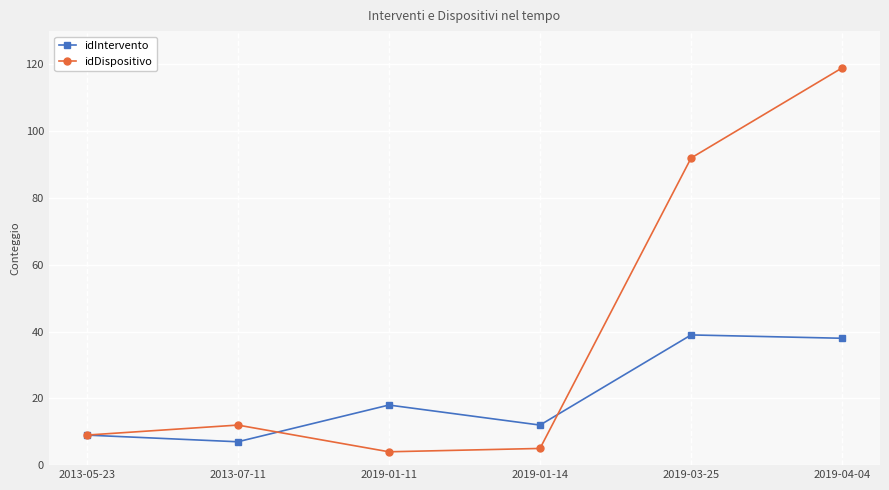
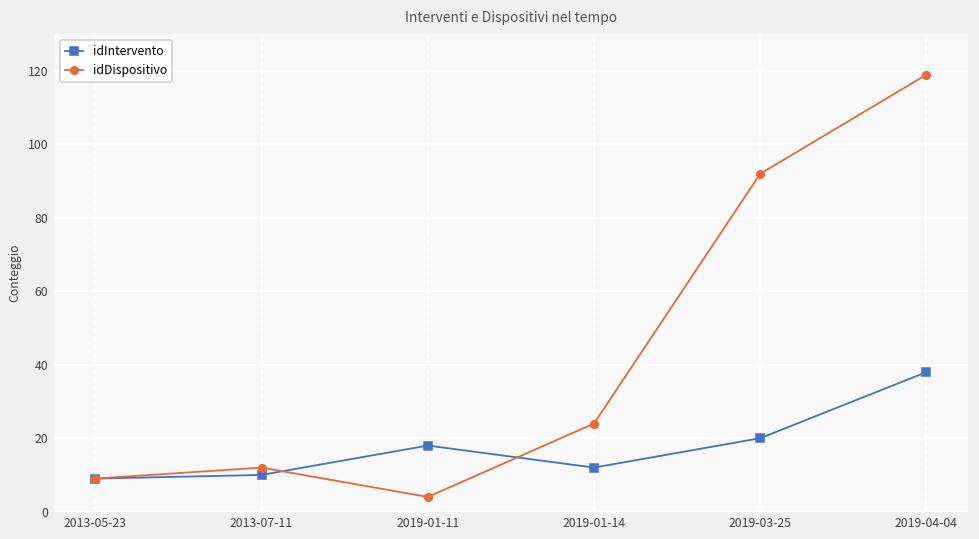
idIntervento, 2013-07-11: 7 -> 10
idDispositivo, 2019-01-14: 5 -> 24
idIntervento, 2019-03-25: 39 -> 20
